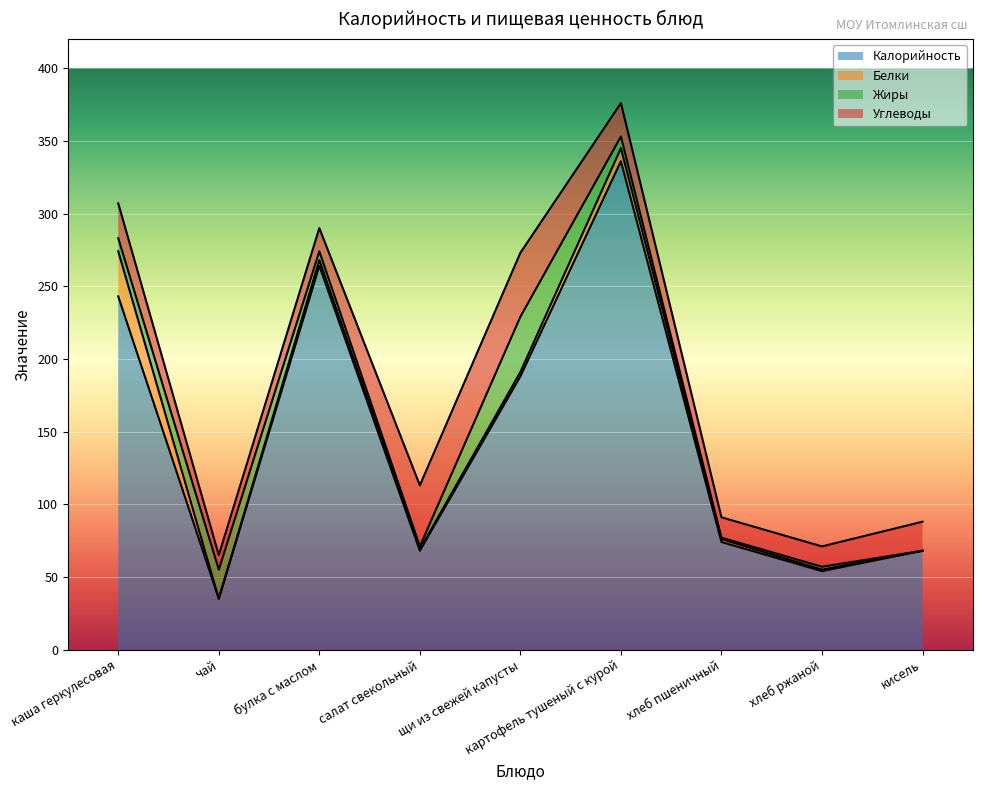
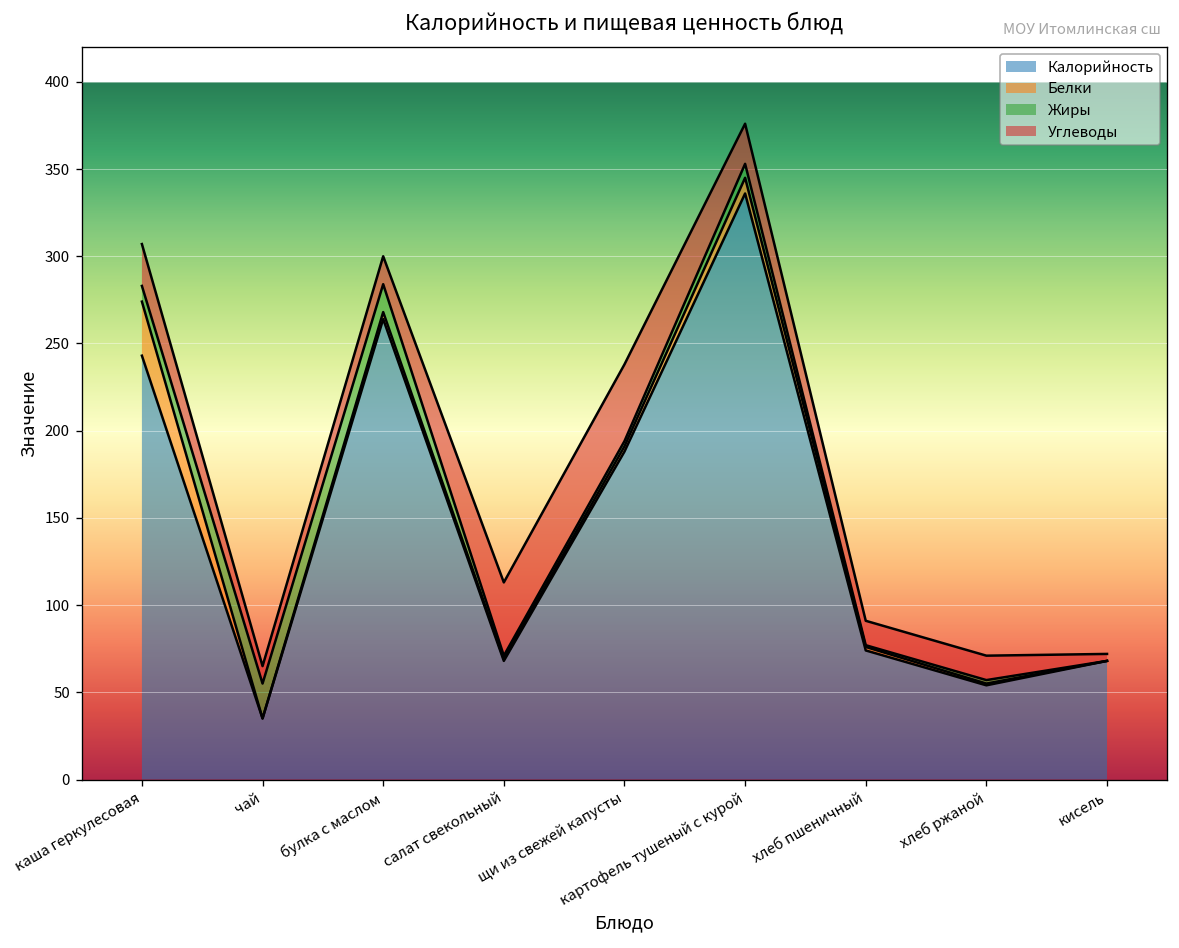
Жиры, булка с маслом: 6 -> 16
Жиры, щи из свежей капусты: 38 -> 3
Углеводы, кисель: 20 -> 4
